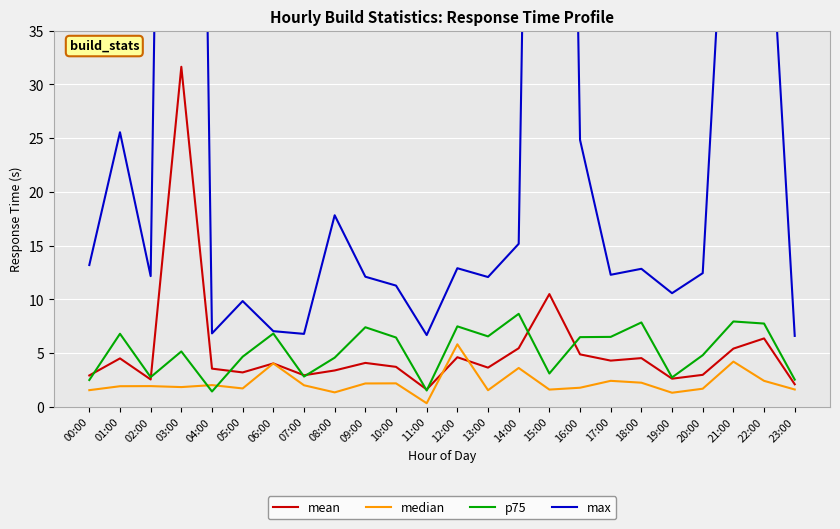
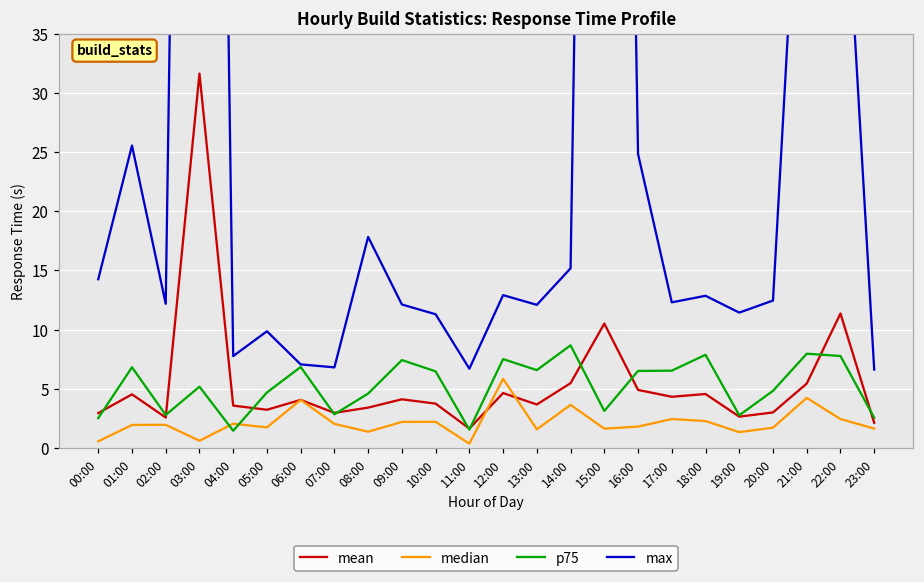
median, 00:00: 1.6 -> 0.5
max, 00:00: 13.2 -> 14.3
median, 03:00: 1.9 -> 0.6
max, 04:00: 6.8 -> 7.8
max, 19:00: 10.6 -> 11.4
mean, 22:00: 6.4 -> 11.4
